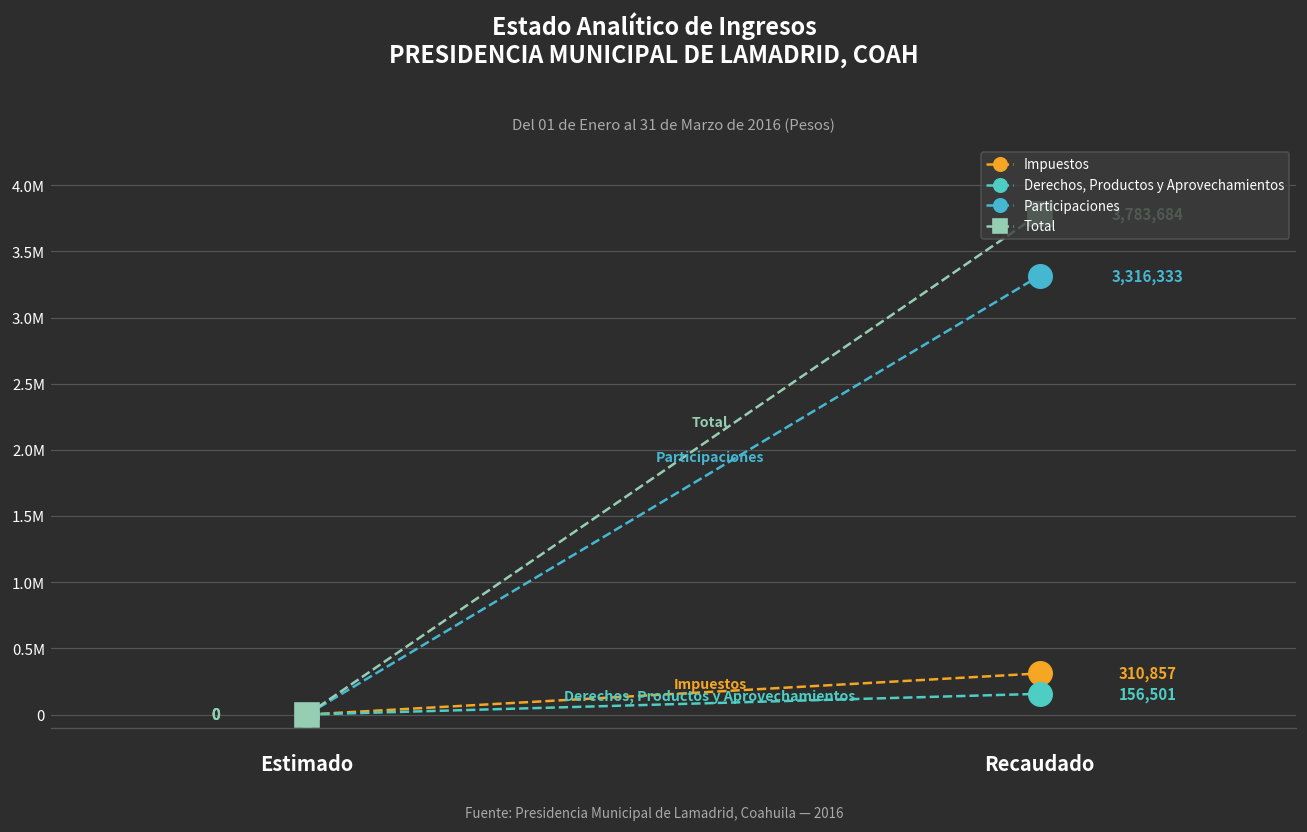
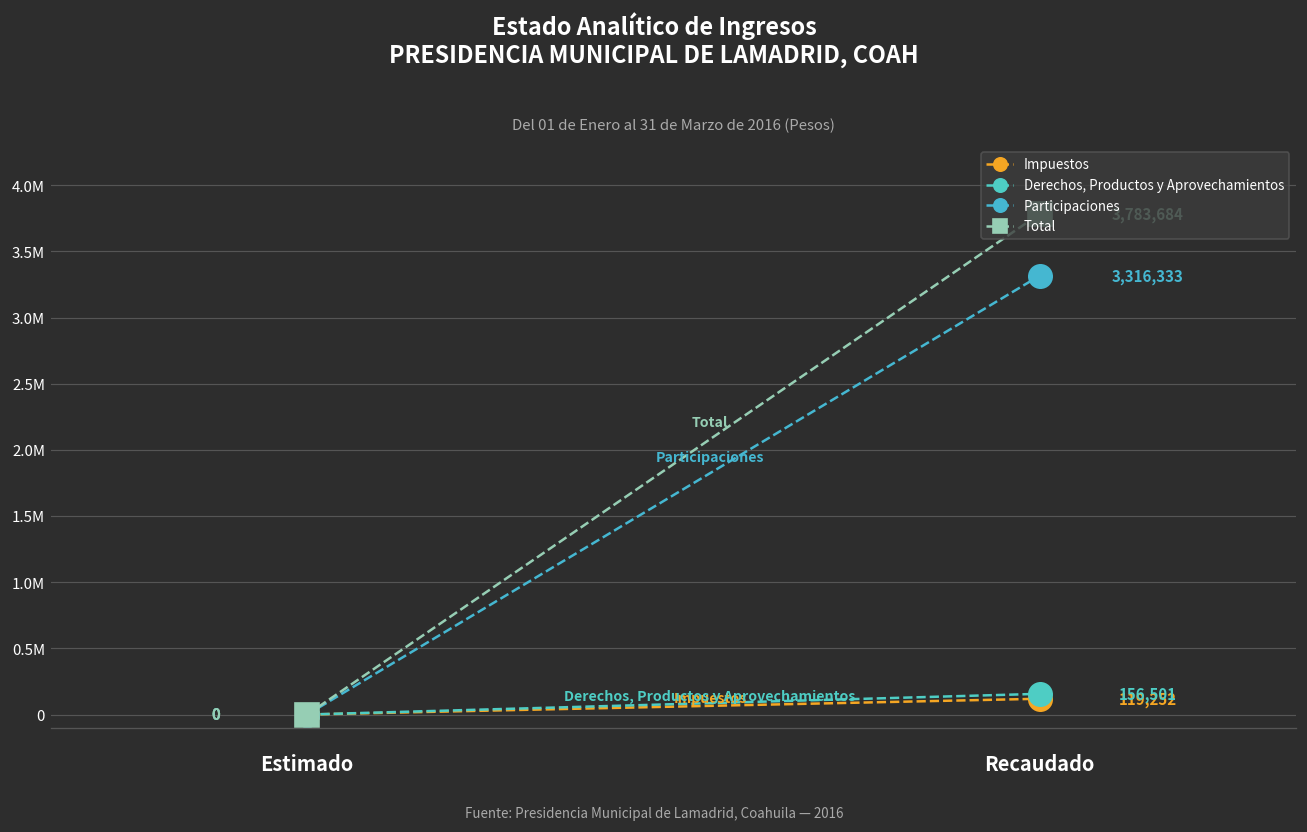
Impuestos, Recaudado: 310,857 -> 119,252
